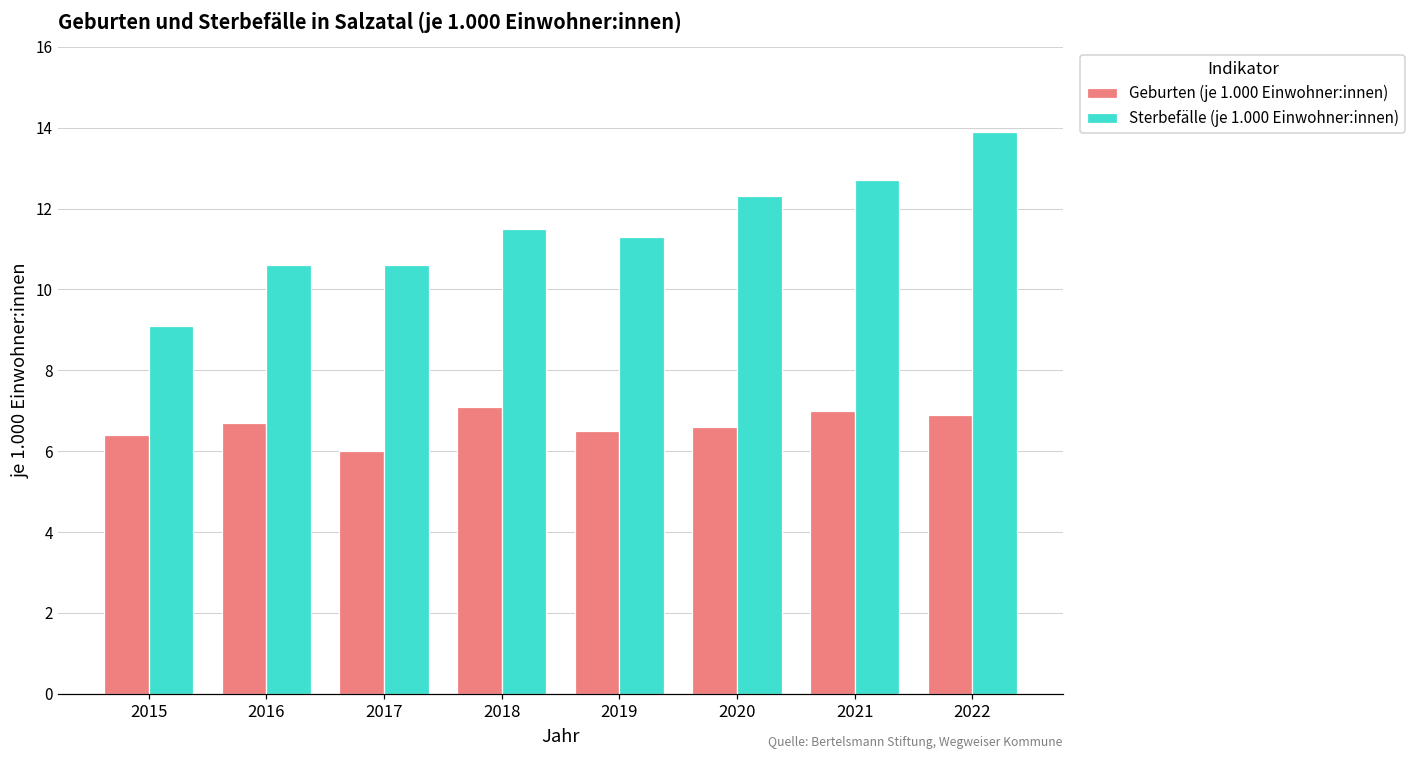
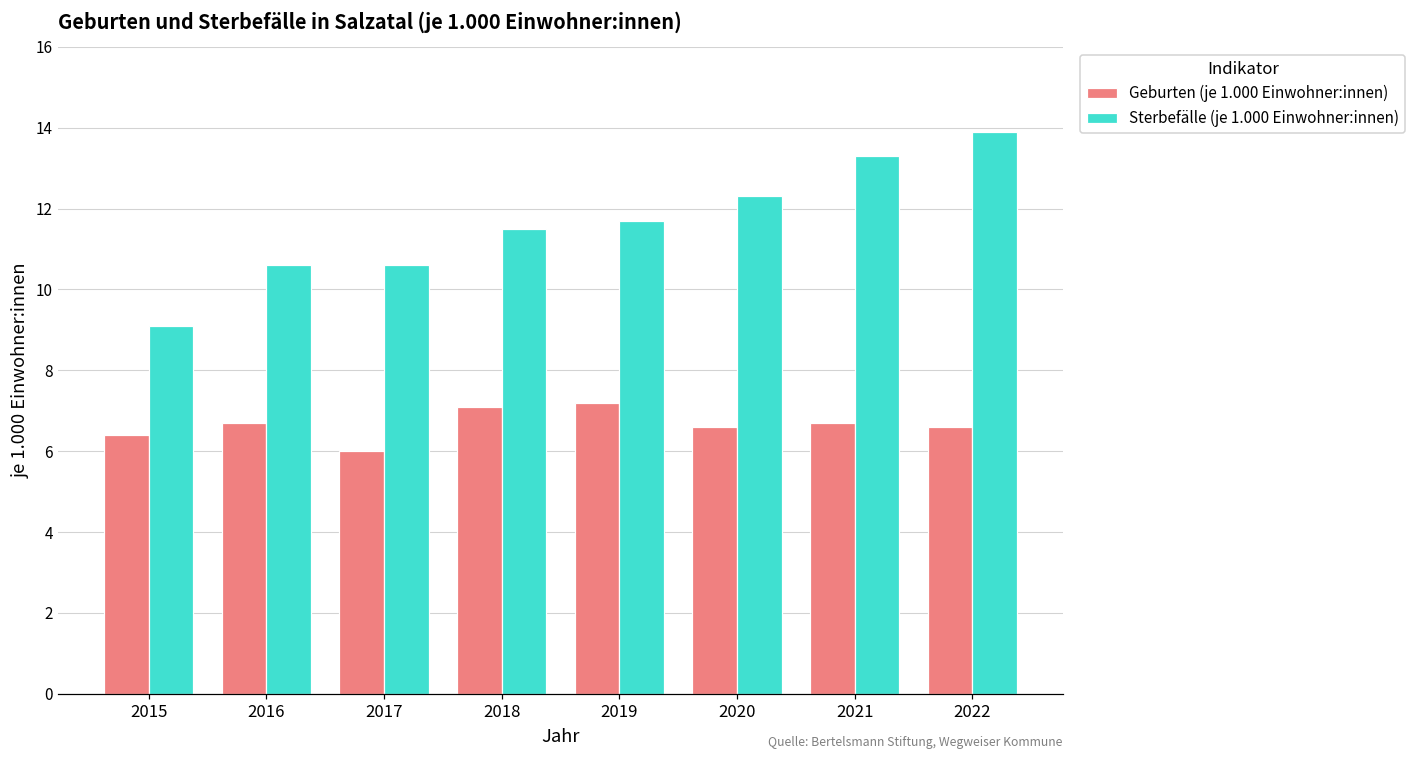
Geburten (je 1.000 Einwohner:innen), 2019: 6.5 -> 7.2
Sterbefälle (je 1.000 Einwohner:innen), 2019: 11.3 -> 11.7
Geburten (je 1.000 Einwohner:innen), 2021: 7.0 -> 6.7
Sterbefälle (je 1.000 Einwohner:innen), 2021: 12.7 -> 13.3
Geburten (je 1.000 Einwohner:innen), 2022: 6.9 -> 6.6
